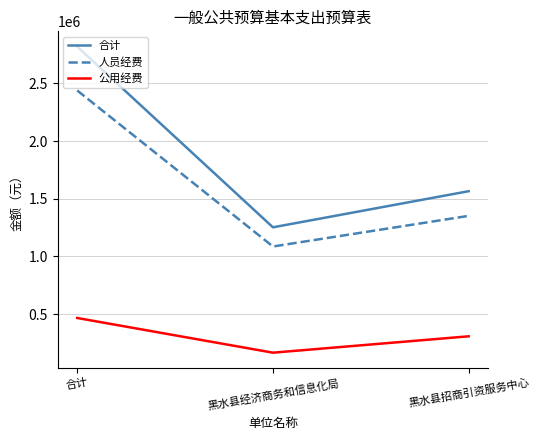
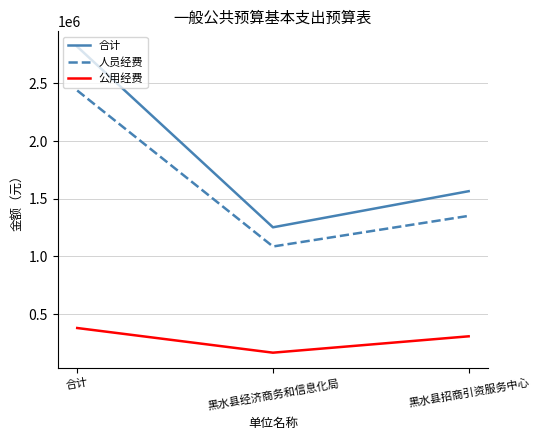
公用经费, 合计: 470000 -> 380000
